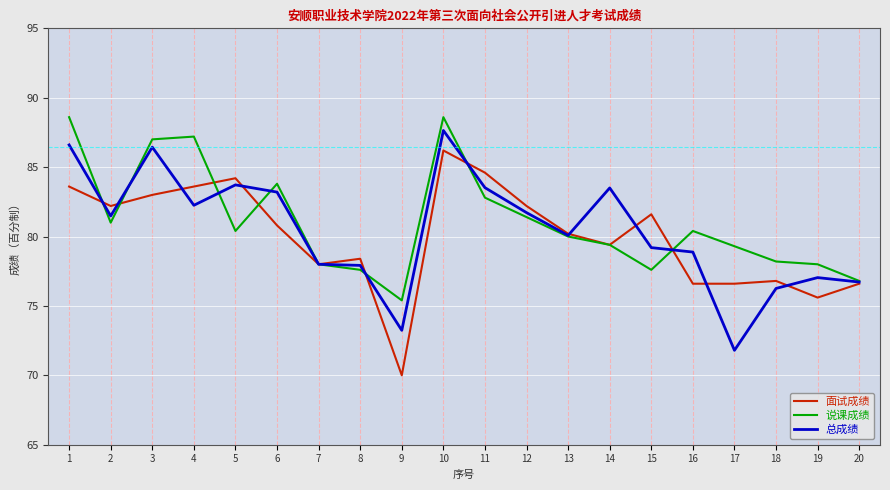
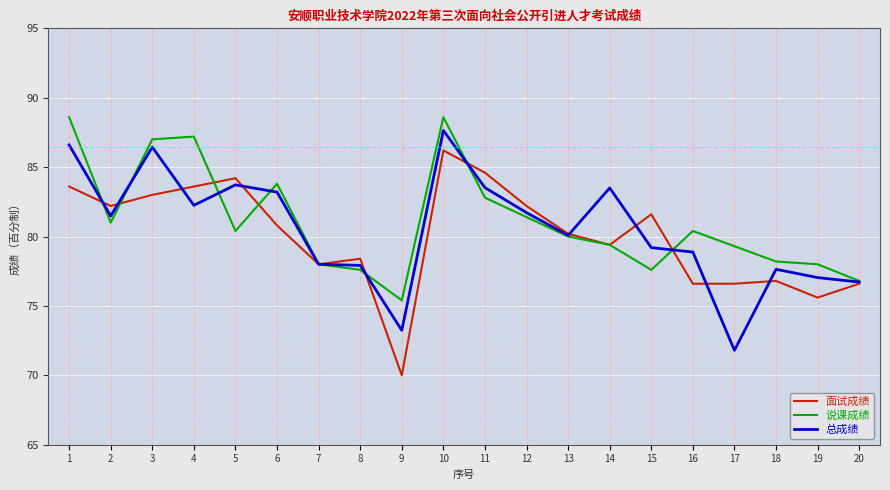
总成绩, 18: 76.3 -> 77.6
